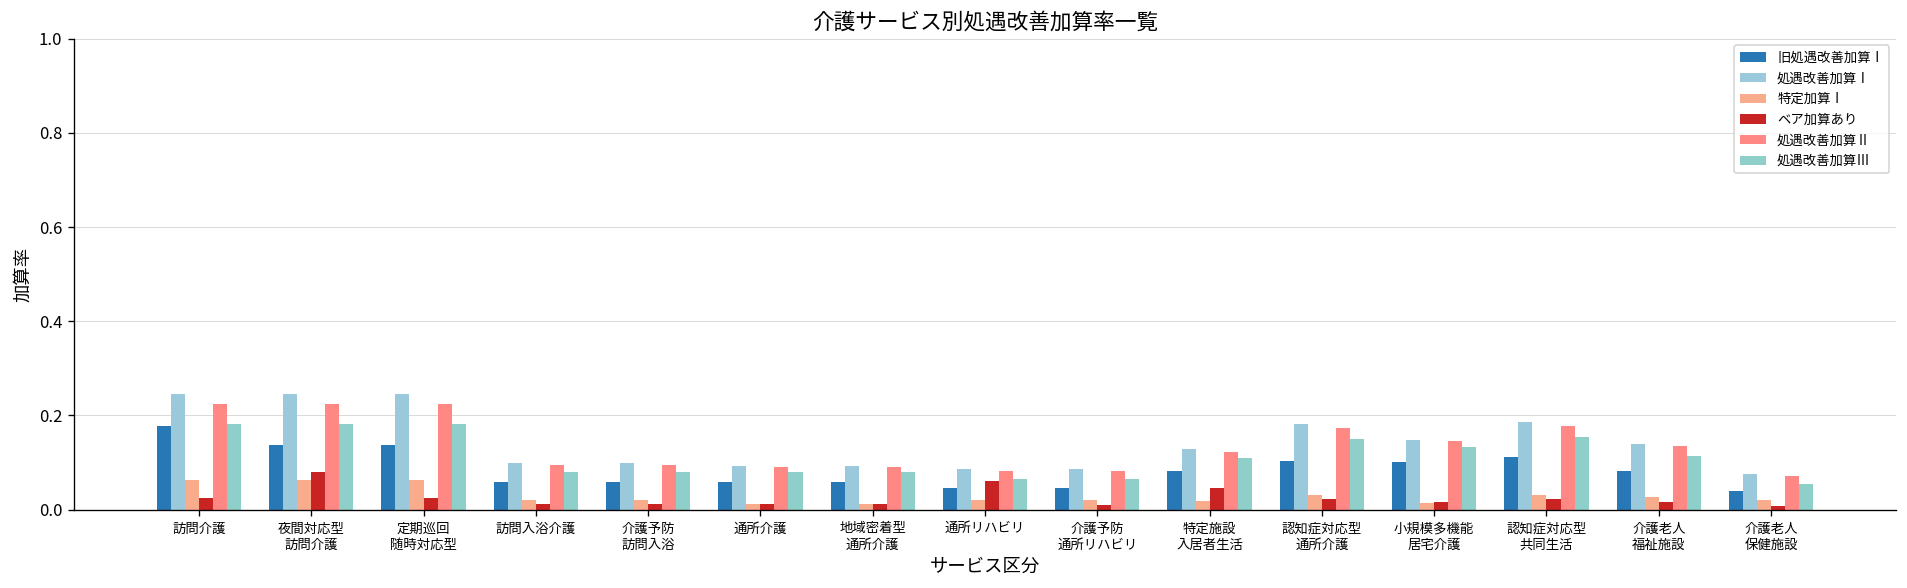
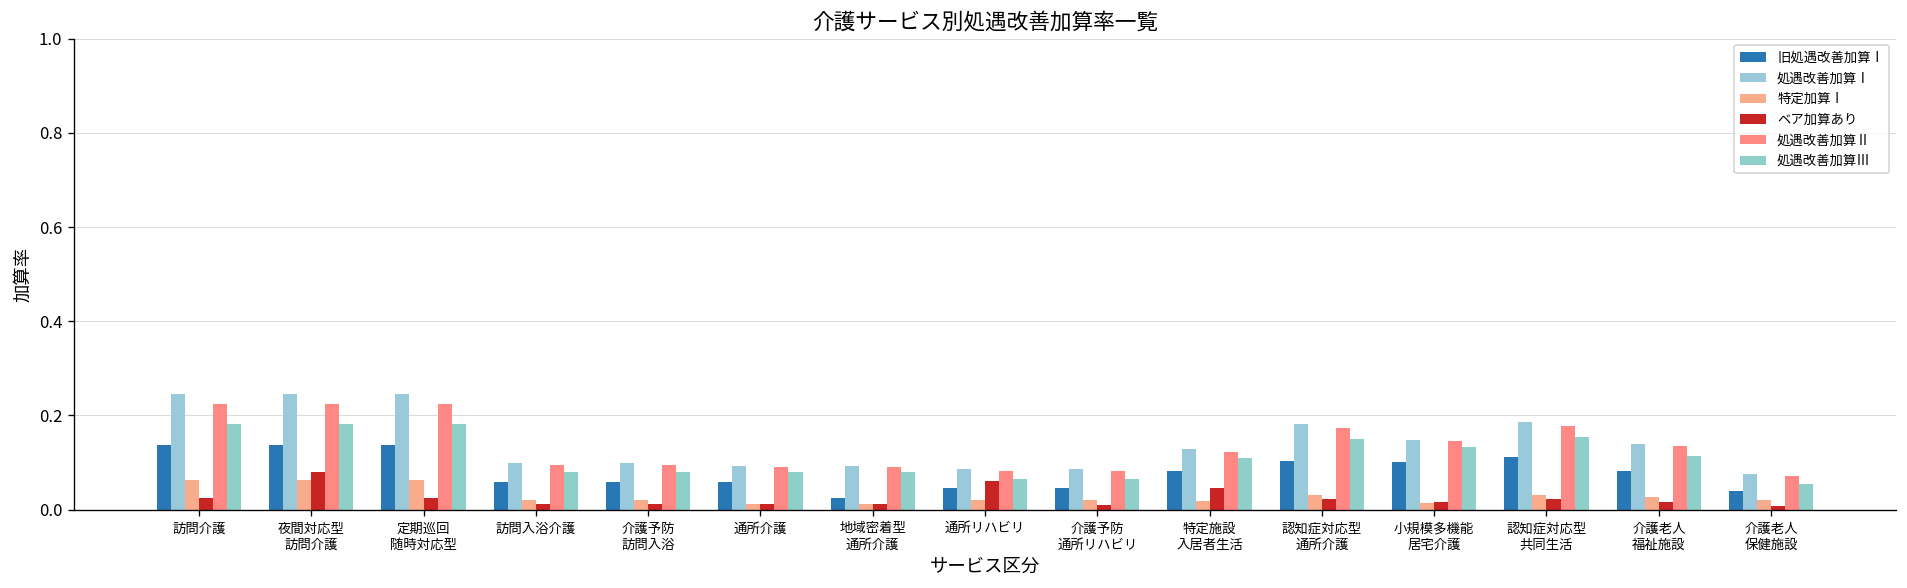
旧処遇改善加算Ⅰ, 訪問介護: 0.18 -> 0.14
旧処遇改善加算Ⅰ, 地域密着型 通所介護: 0.06 -> 0.02
